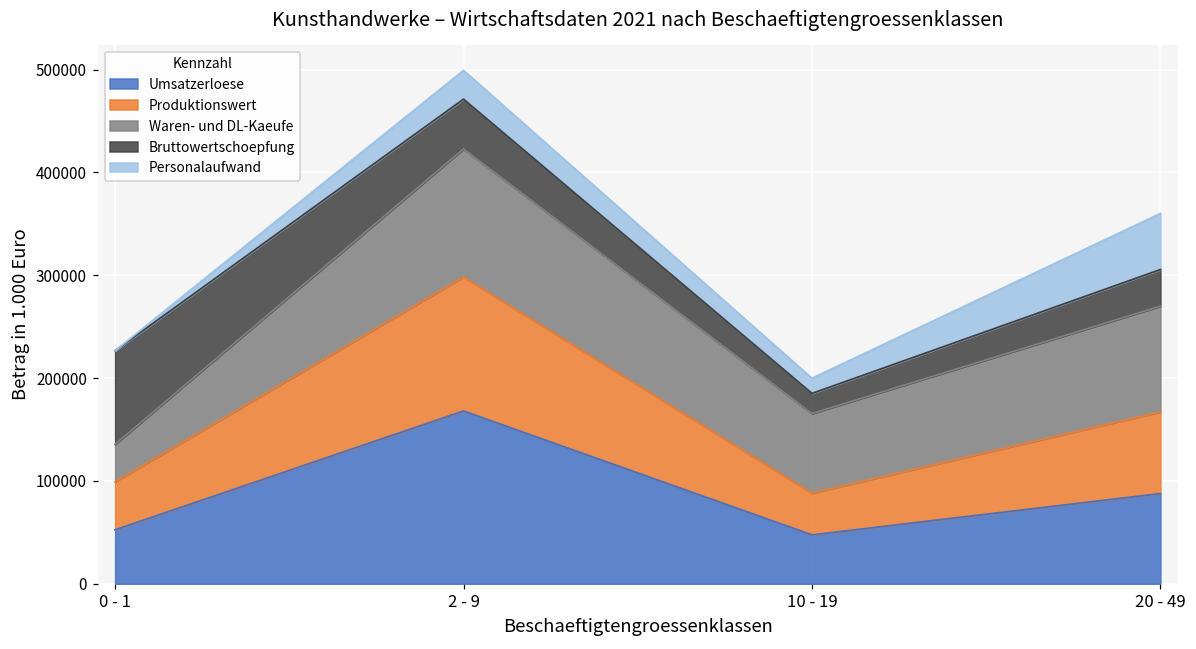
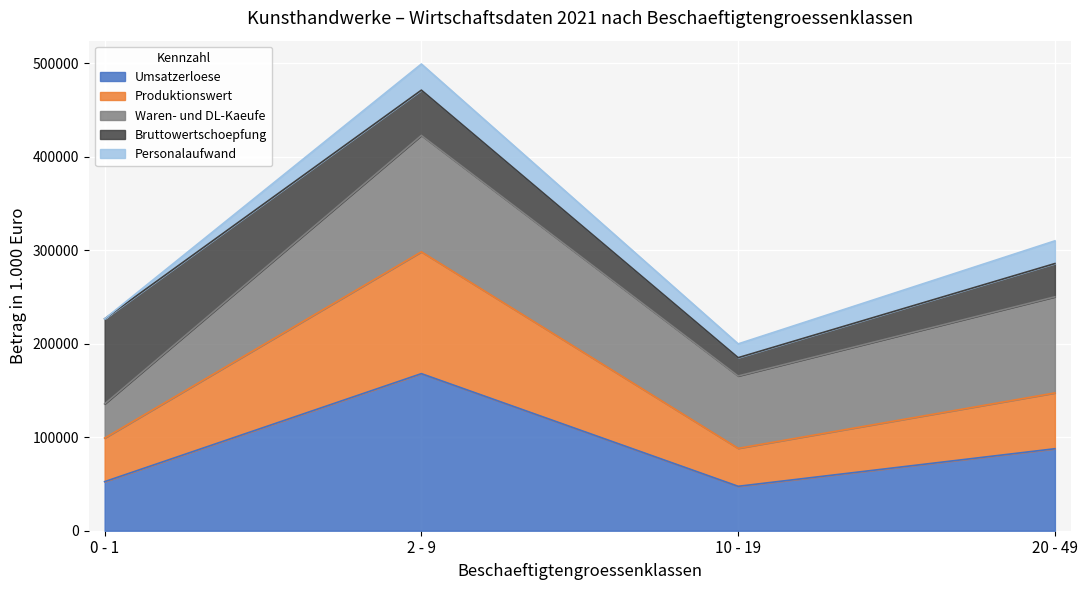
Produktionswert, 20 - 49: 80000 -> 60000
Personalaufwand, 20 - 49: 50000 -> 20000
